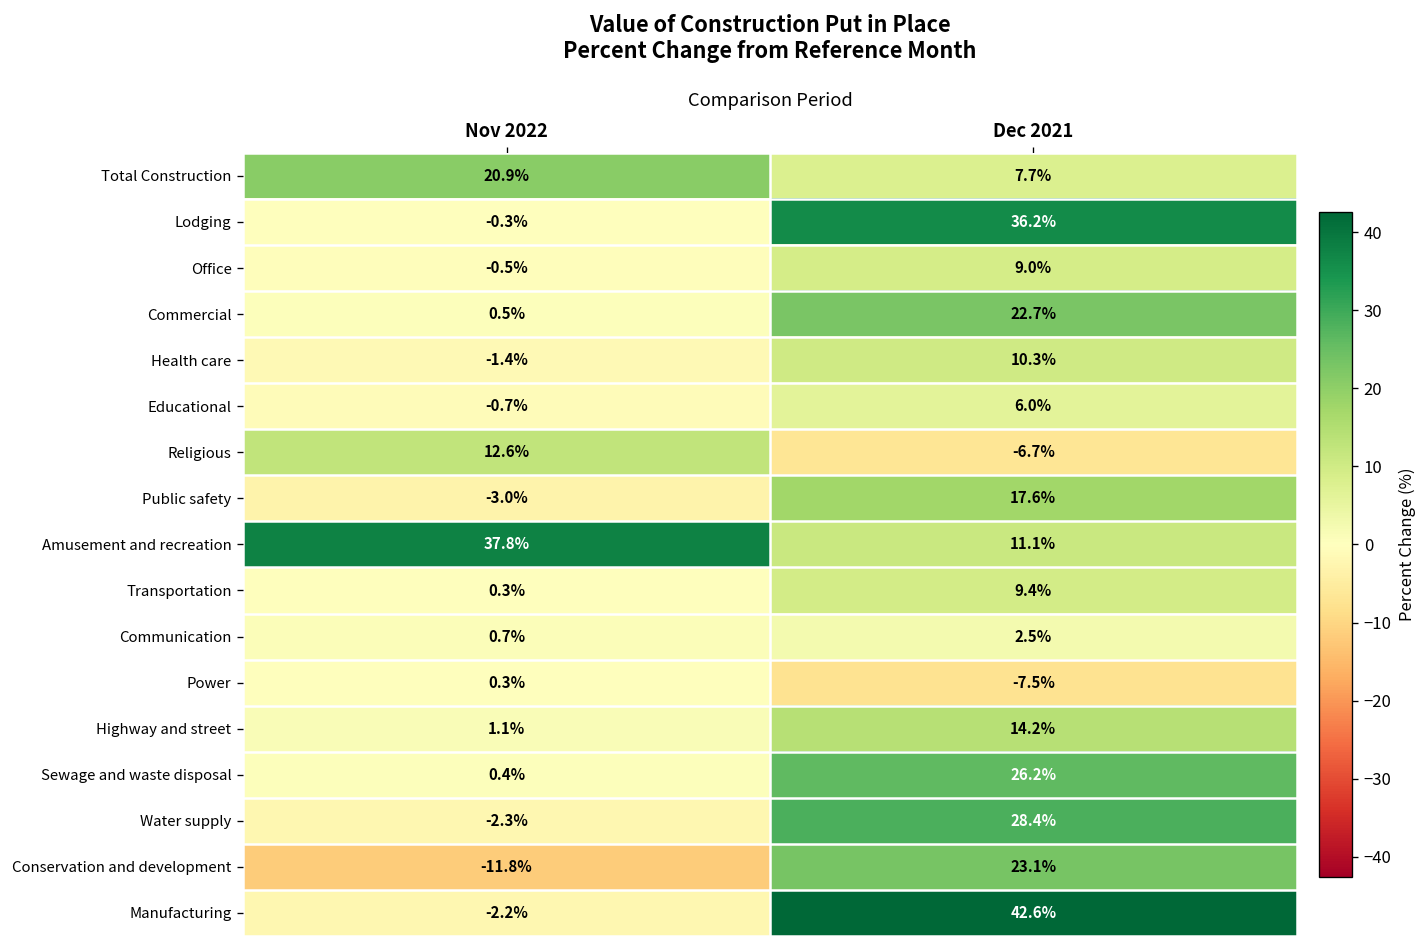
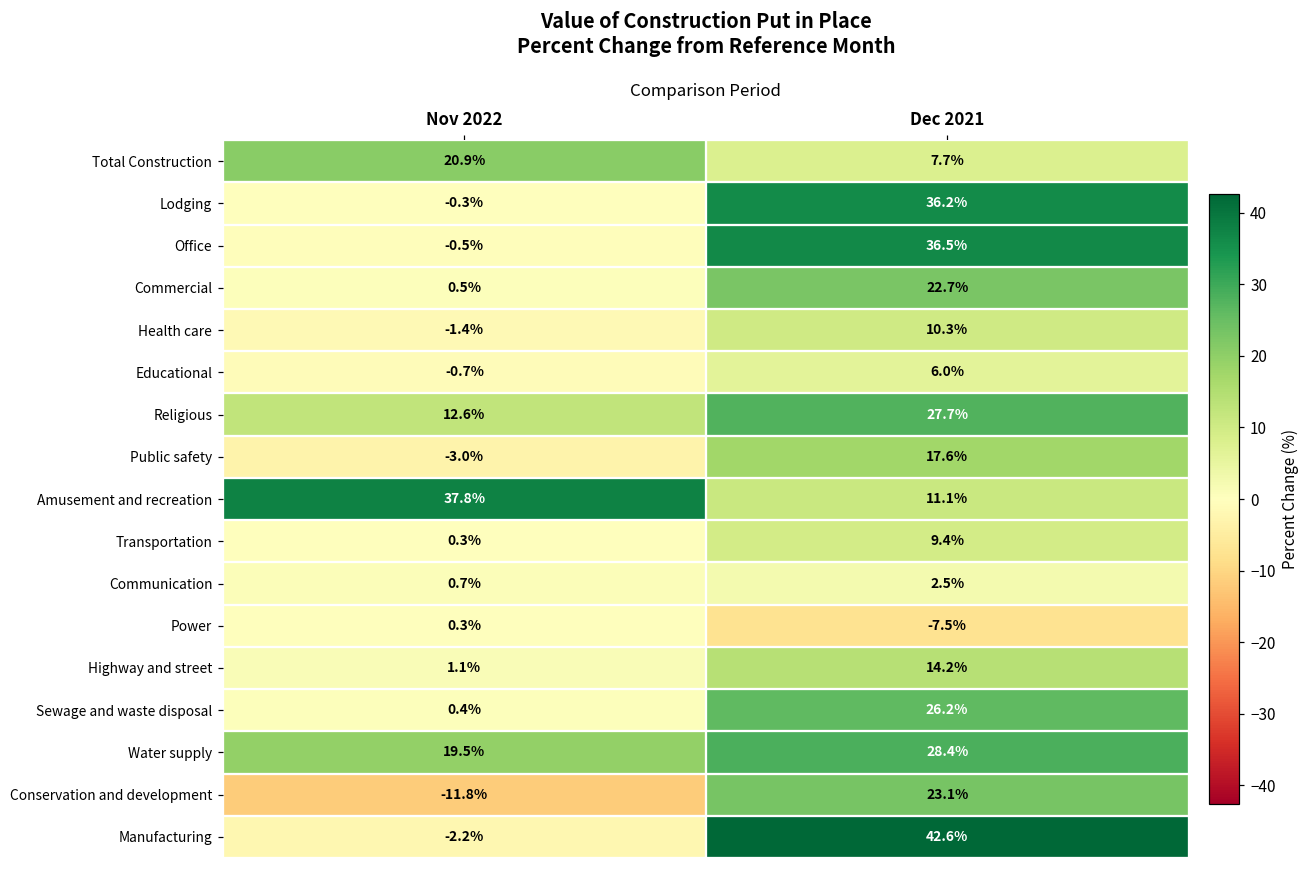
Office, Dec 2021: 9.0% -> 36.5%
Religious, Dec 2021: -6.7% -> 27.7%
Water supply, Nov 2022: -2.3% -> 19.5%
